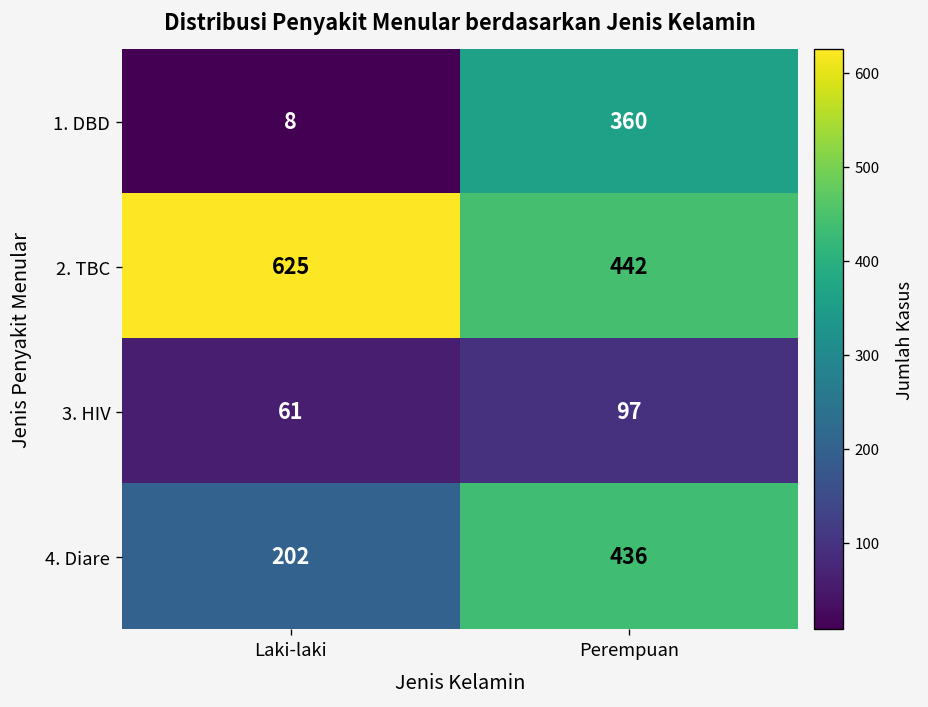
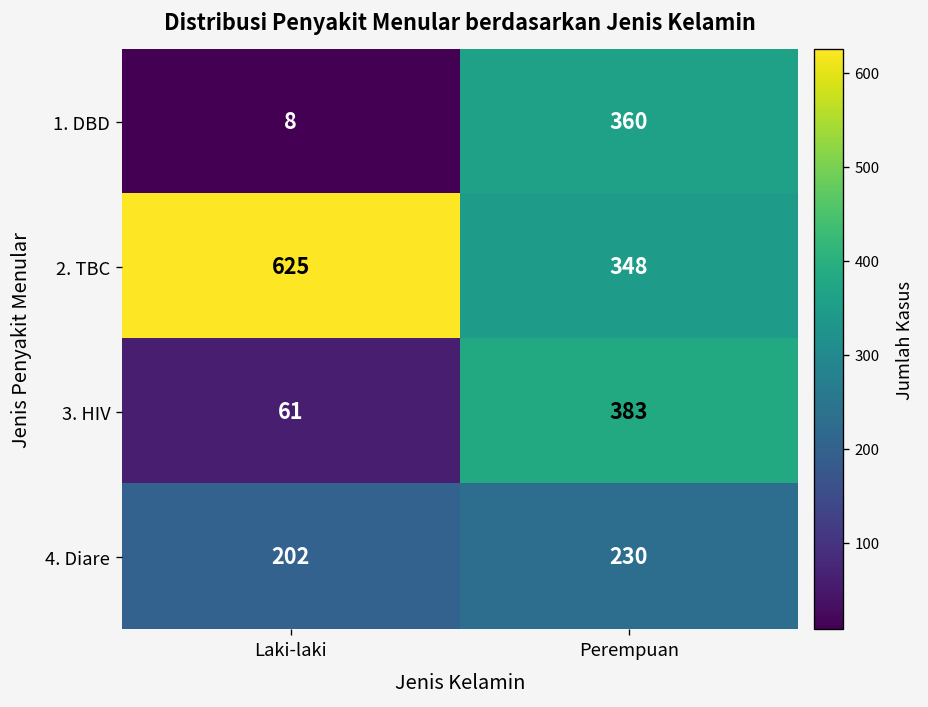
2. TBC, Perempuan: 442 -> 348
3. HIV, Perempuan: 97 -> 383
4. Diare, Perempuan: 436 -> 230
